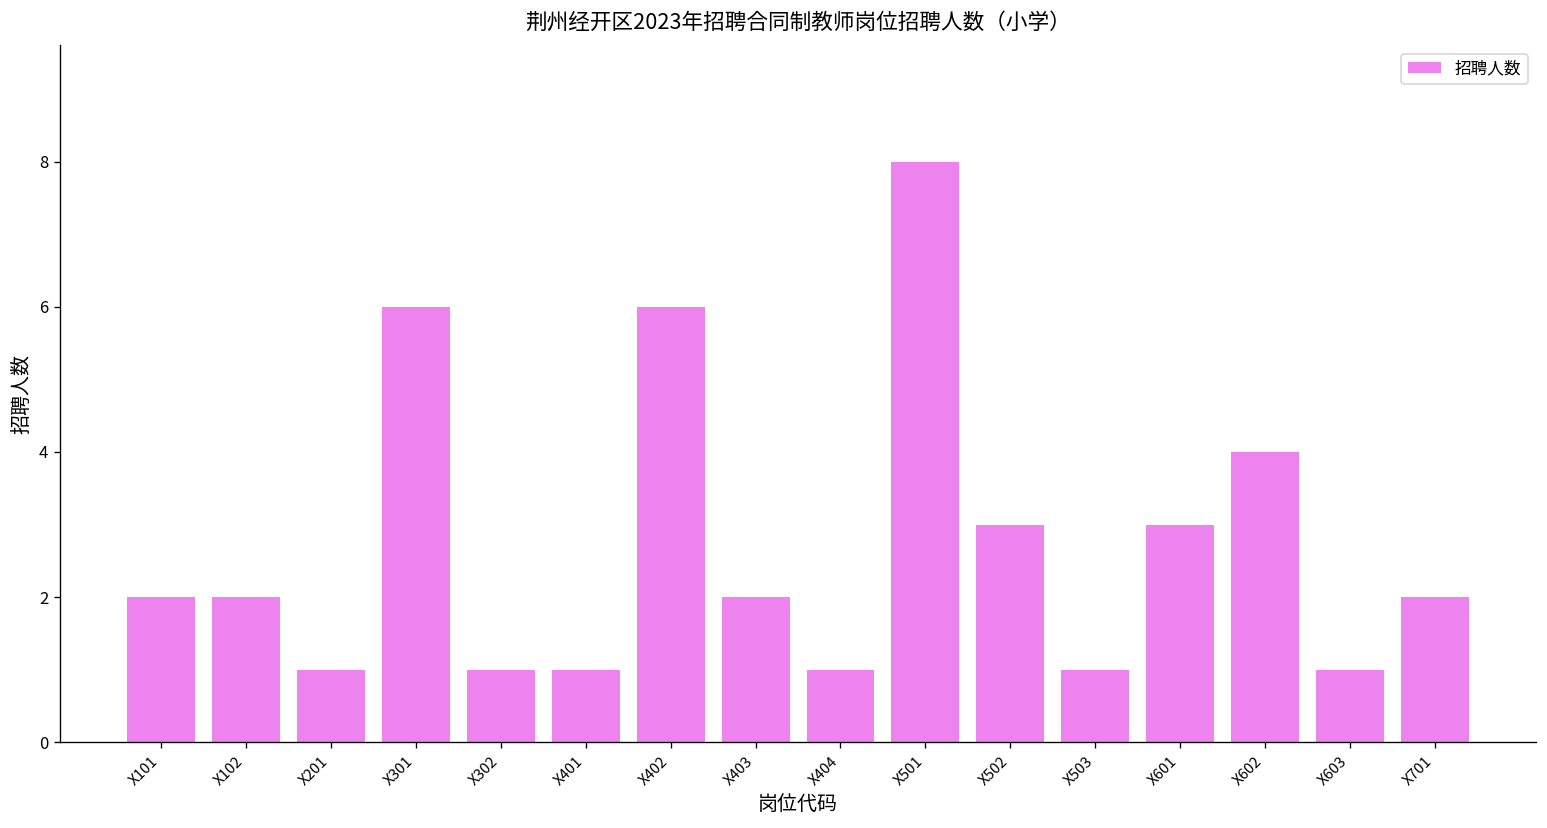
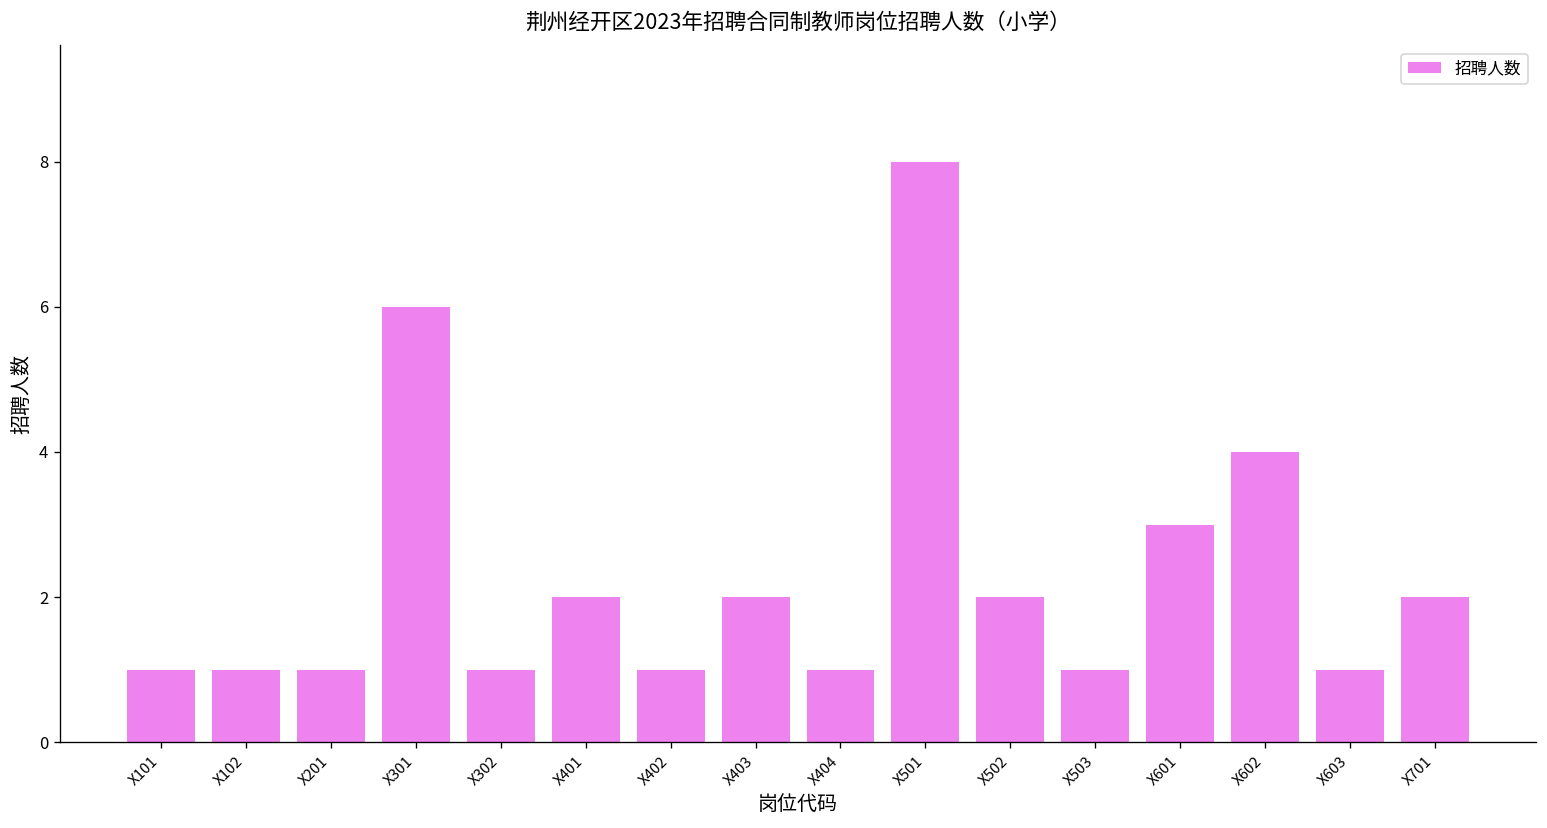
X101: 2 -> 1
X102: 2 -> 1
X401: 1 -> 2
X402: 6 -> 1
X502: 3 -> 2
